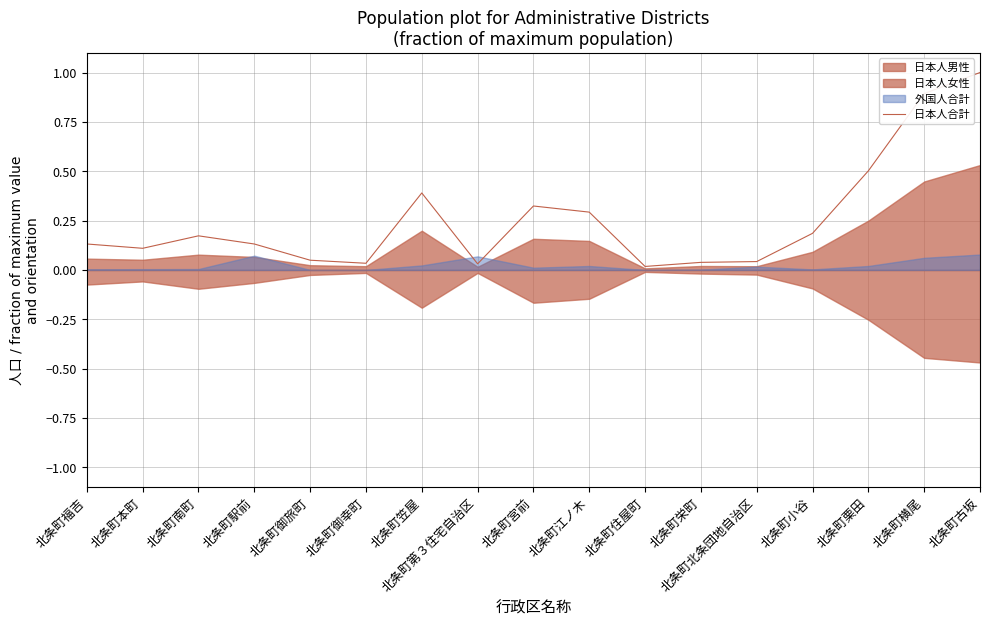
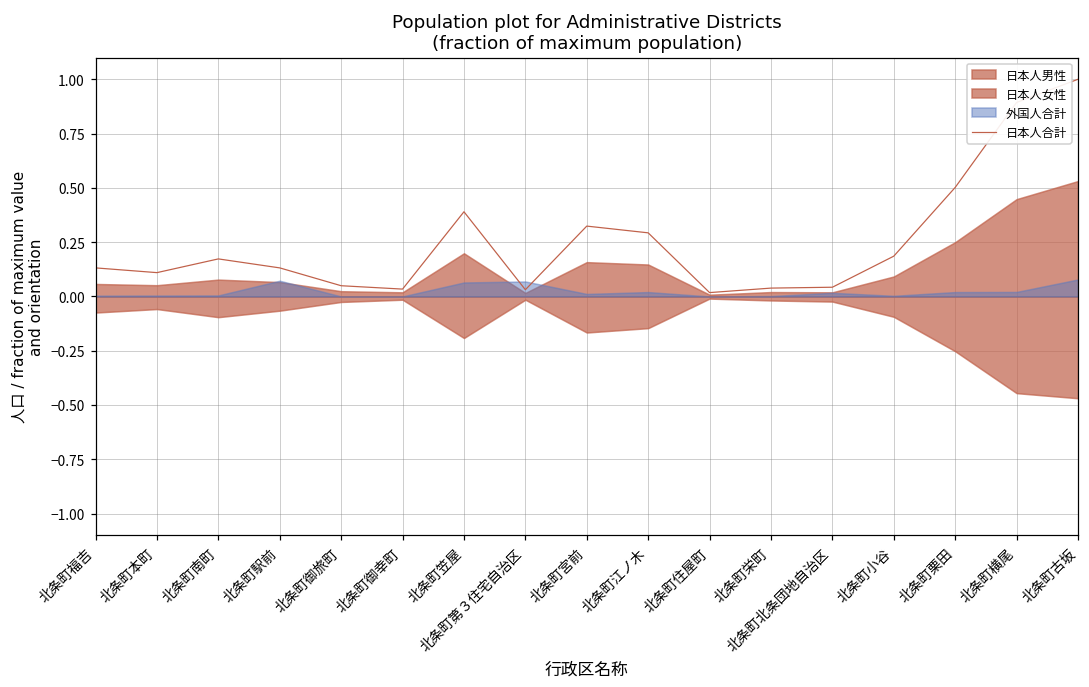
外国人合計, 北条町笠屋: 0.02 -> 0.06
外国人合計, 北条町横尾: 0.06 -> 0.02
